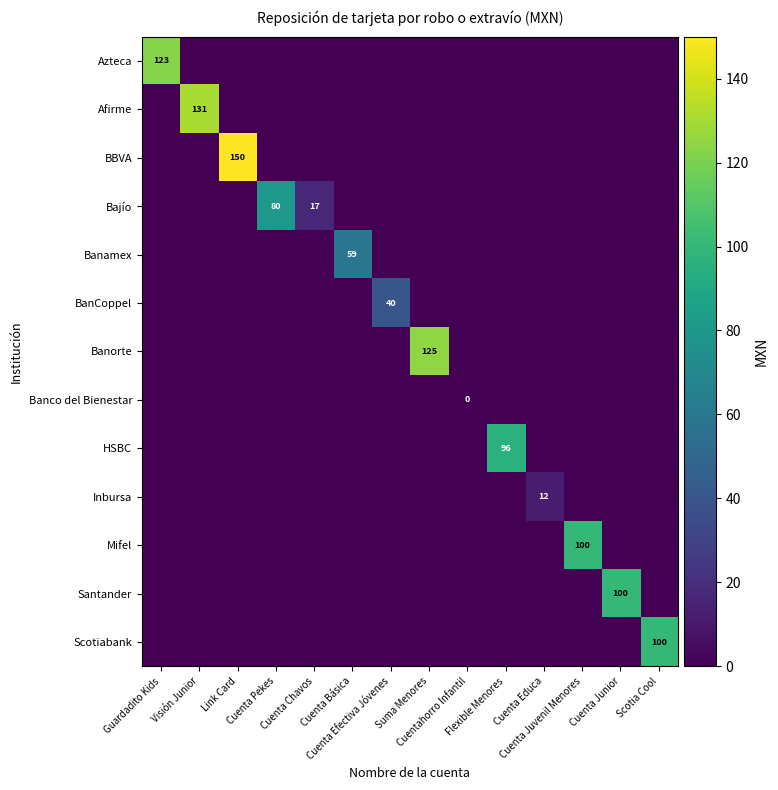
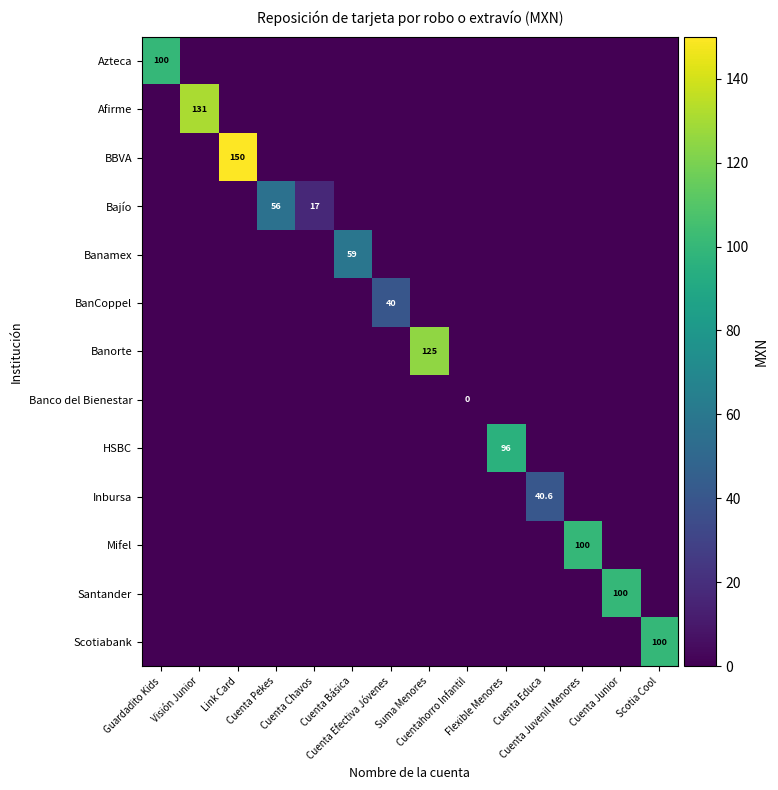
Azteca, Guardadito Kids: 123 -> 100
Bajío, Cuenta Pekes: 80 -> 56
Inbursa, Cuenta Educa: 12 -> 40.6
